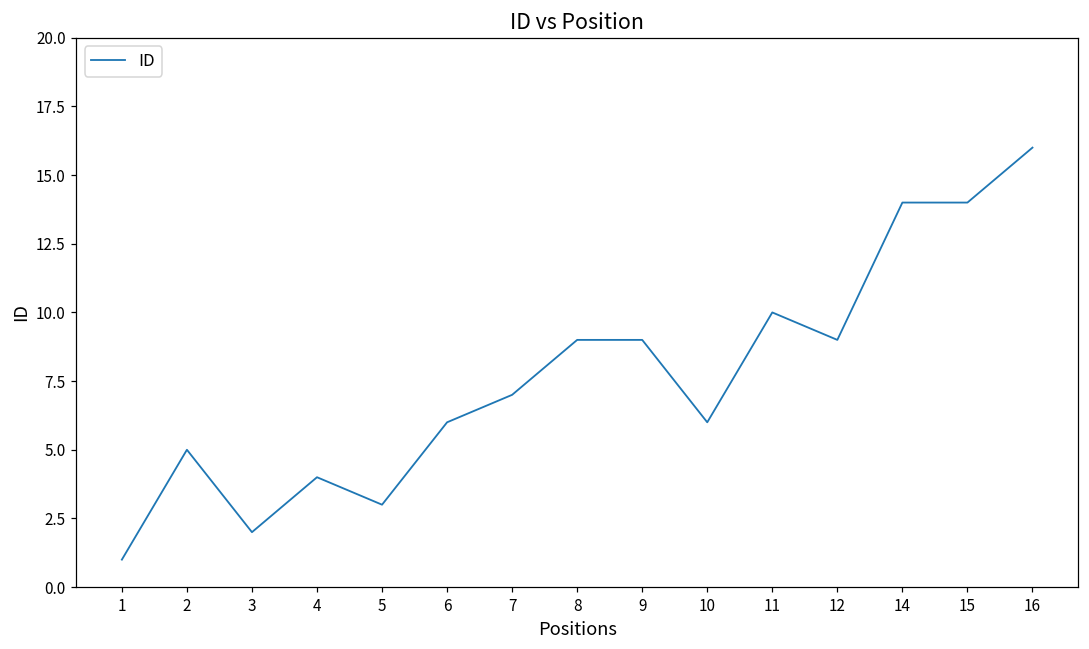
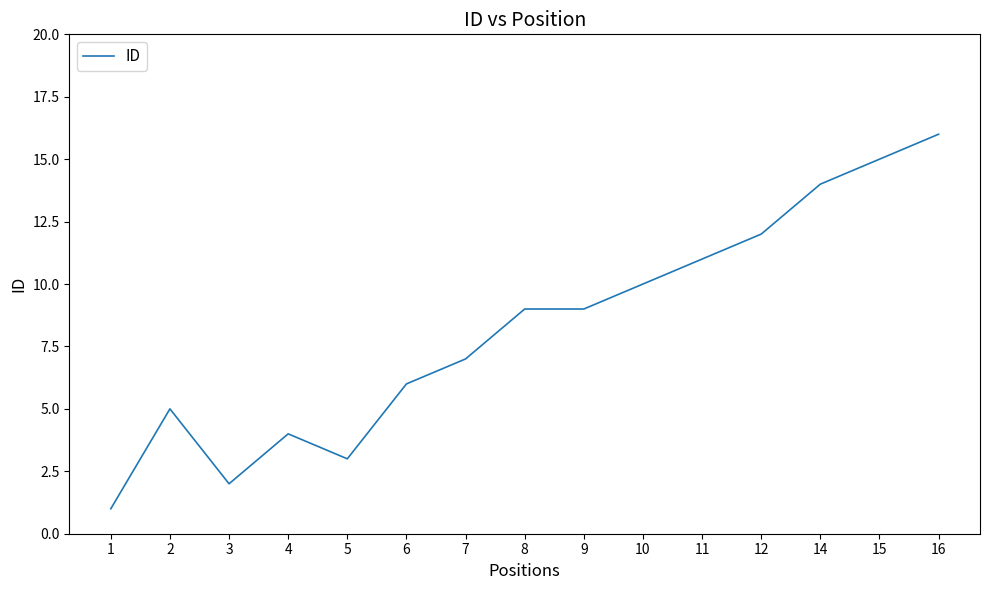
10: 6 -> 10
11: 10 -> 11
12: 9 -> 12
15: 14 -> 15
